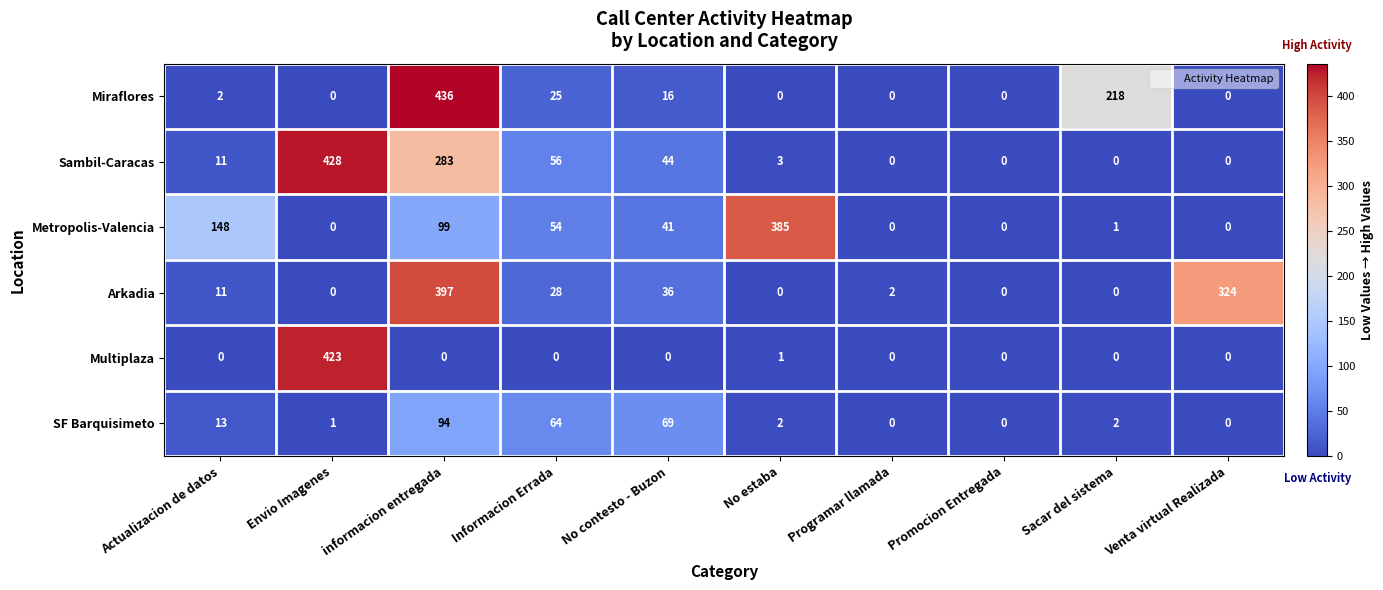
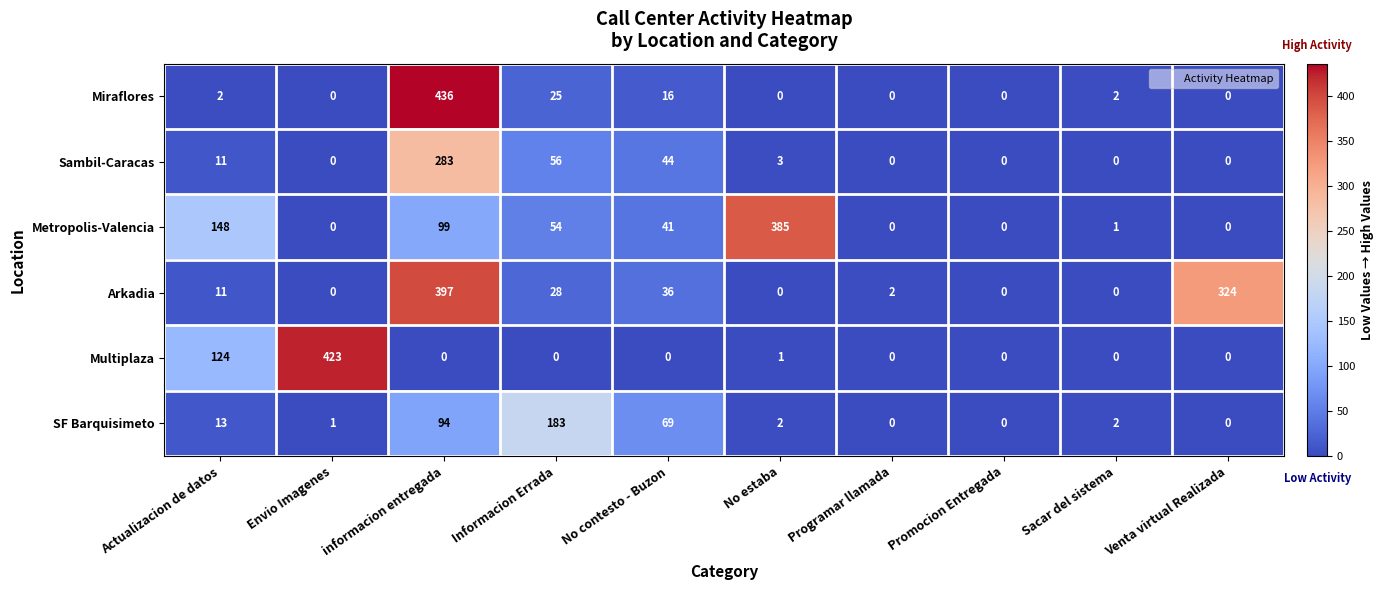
Miraflores, Sacar del sistema: 218 -> 2
Sambil-Caracas, Envio Imagenes: 428 -> 0
Multiplaza, Actualizacion de datos: 0 -> 124
SF Barquisimeto, Informacion Errada: 64 -> 183
